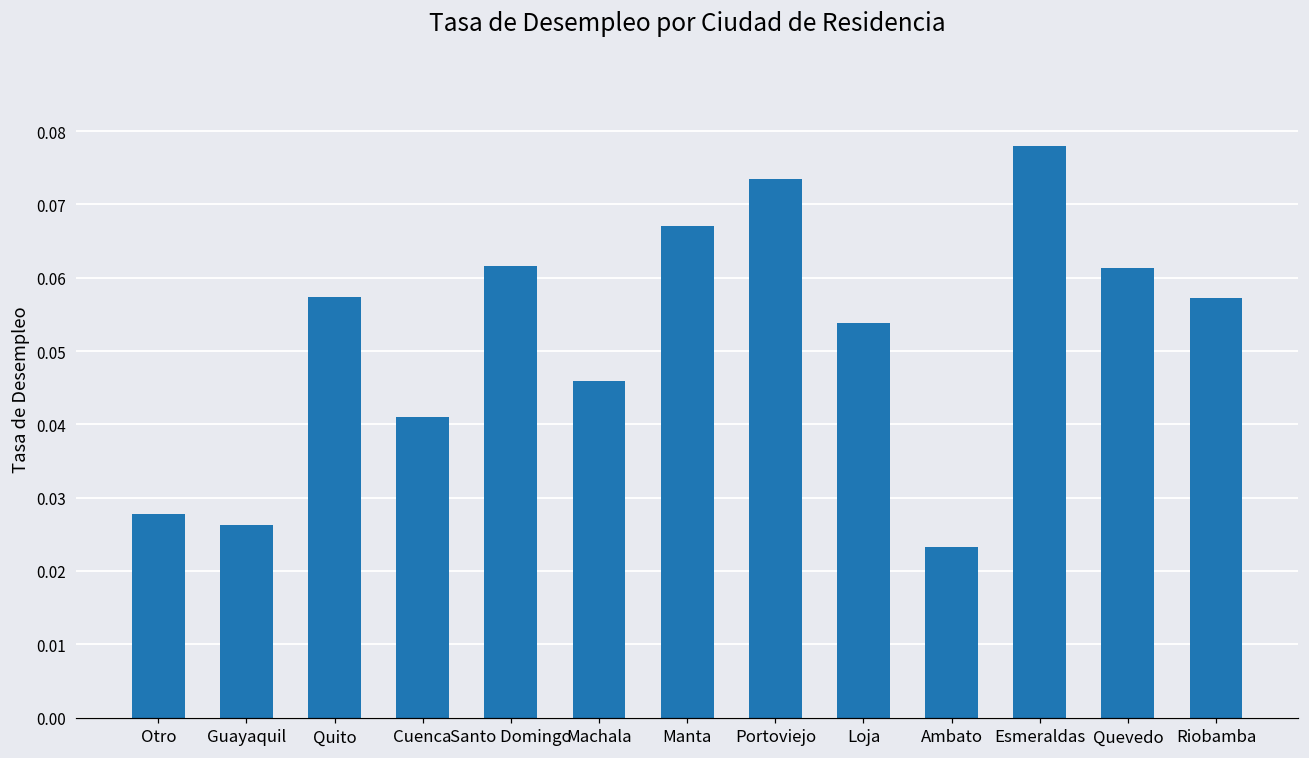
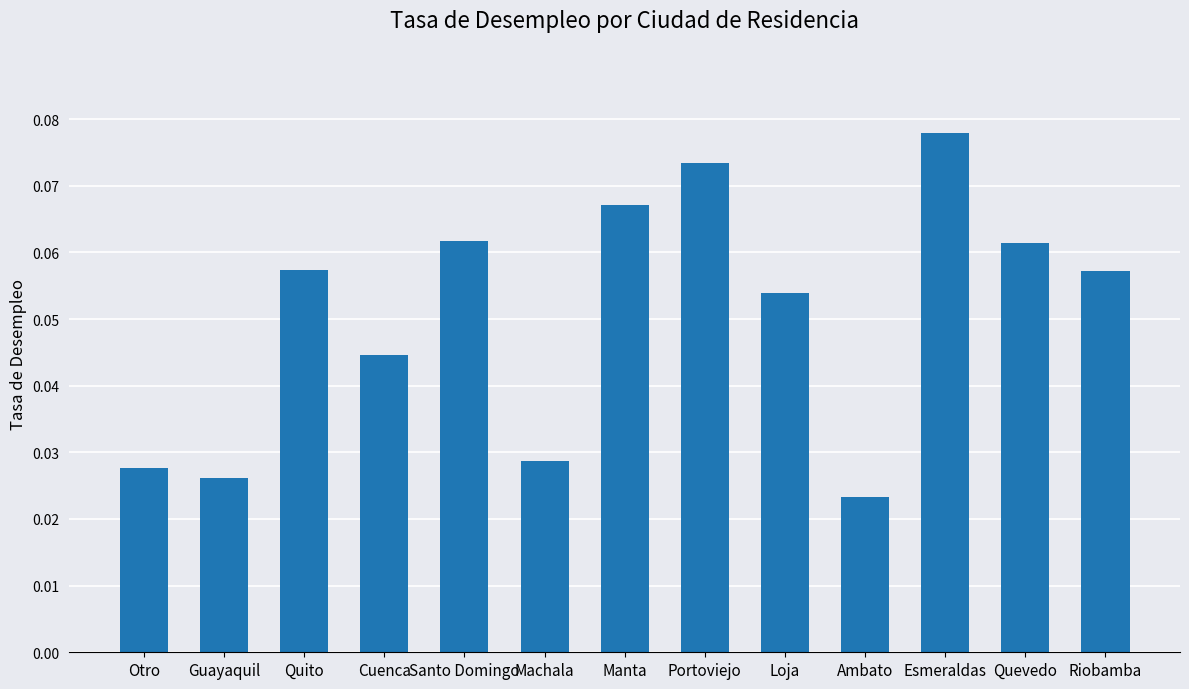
Cuenca: 0.041 -> 0.045
Machala: 0.046 -> 0.029
